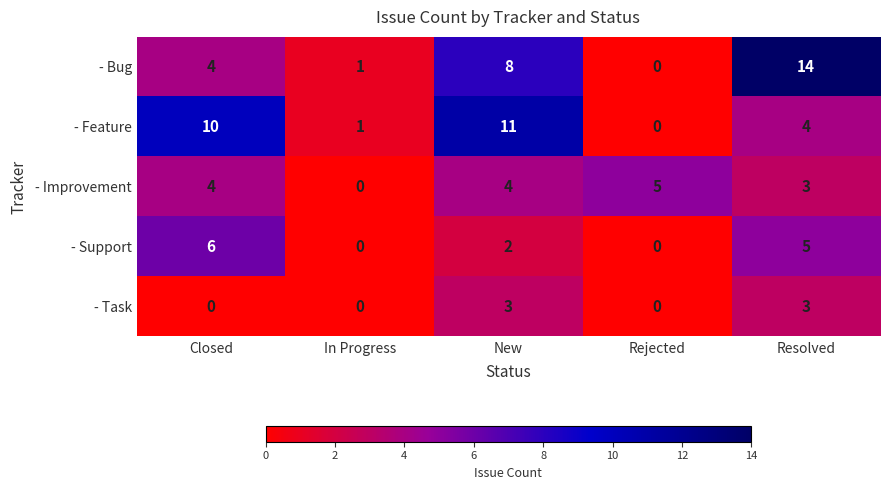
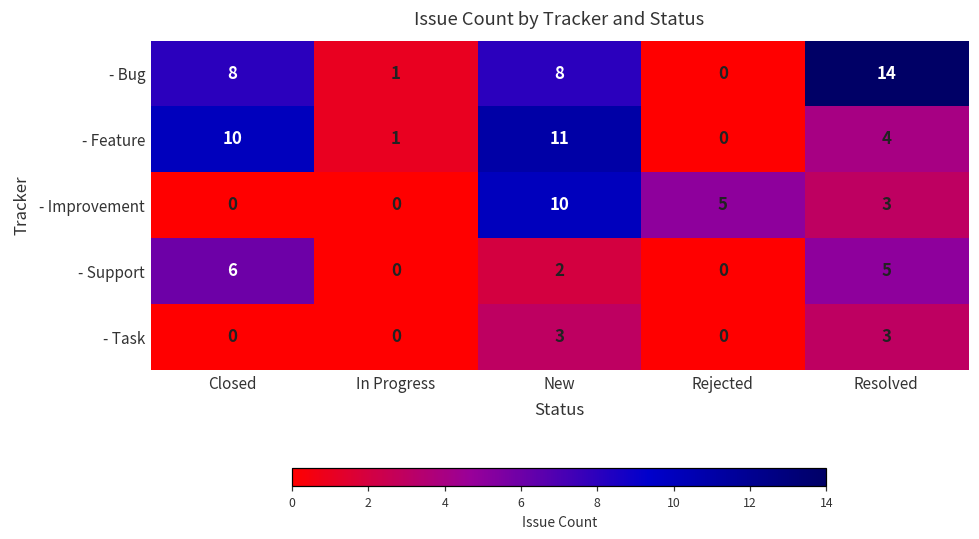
- Bug, Closed: 4 -> 8
- Improvement, Closed: 4 -> 0
- Improvement, New: 4 -> 10
